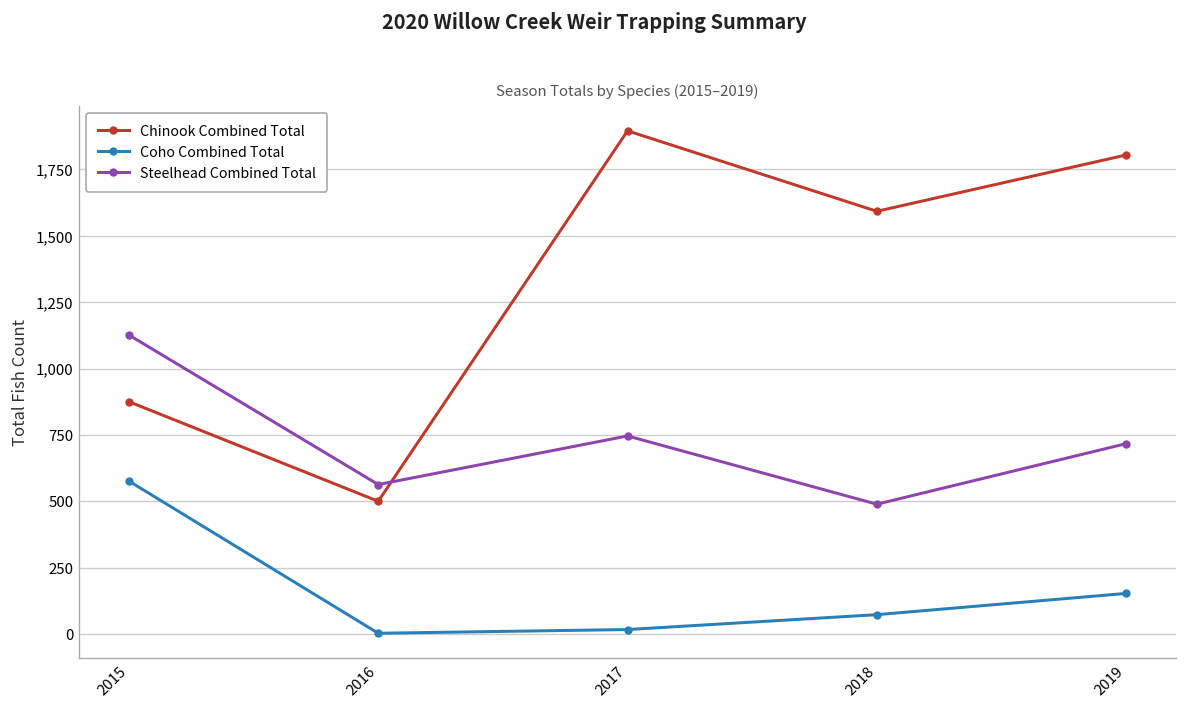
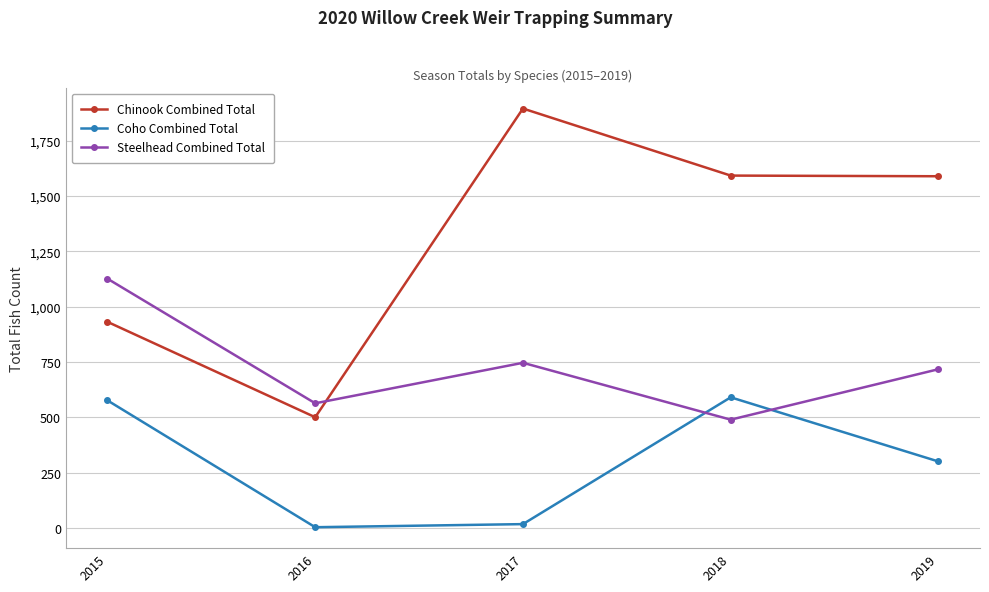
Chinook Combined Total, 2015: 880 -> 930
Coho Combined Total, 2018: 70 -> 590
Chinook Combined Total, 2019: 1,800 -> 1,590
Coho Combined Total, 2019: 150 -> 300
